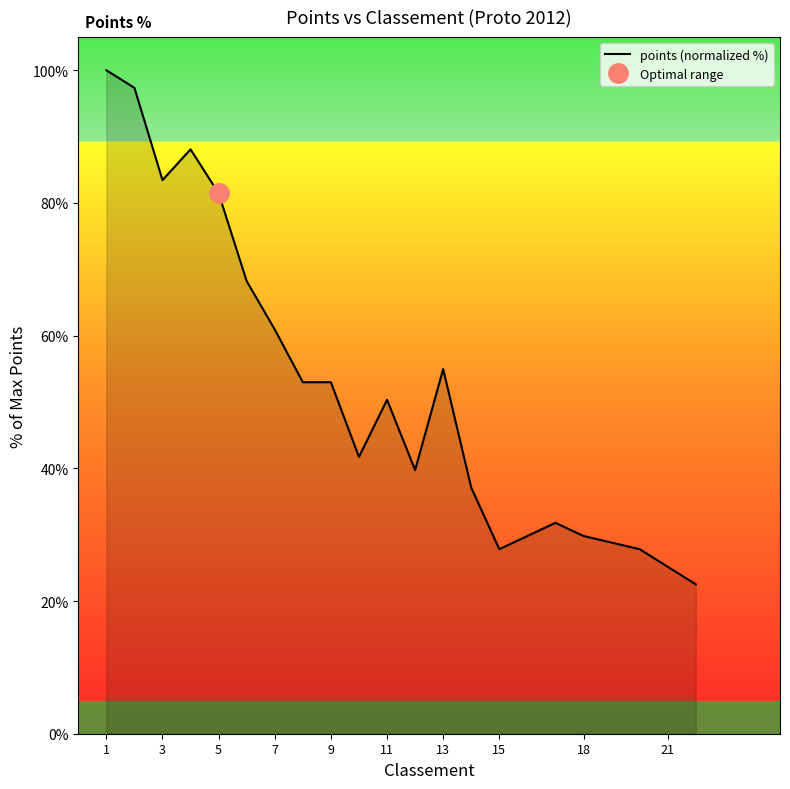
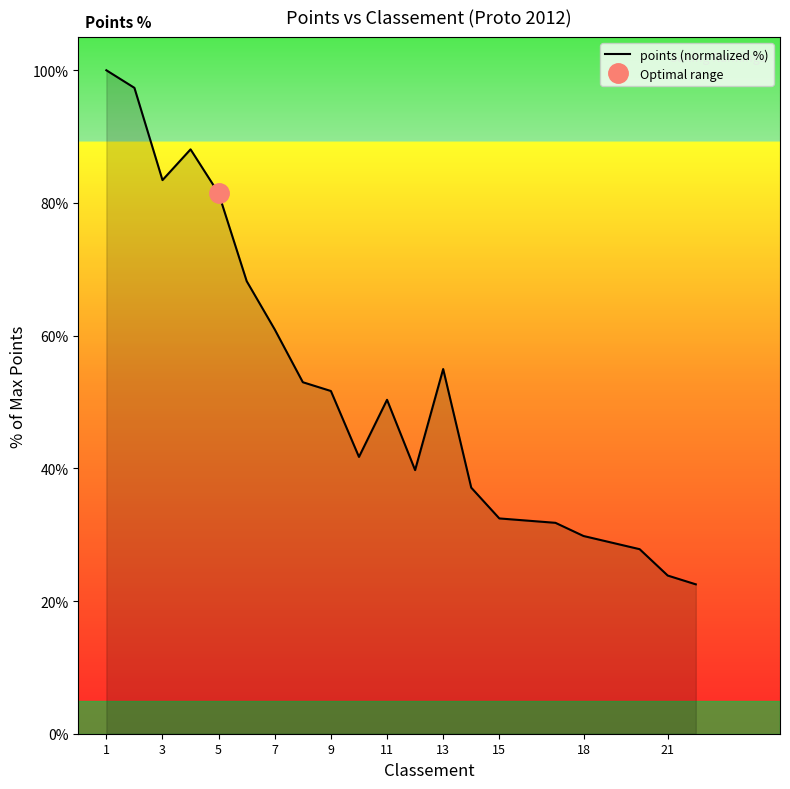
points (normalized %), 9: 53% -> 52%
points (normalized %), 15: 28% -> 32%
points (normalized %), 21: 25% -> 24%
